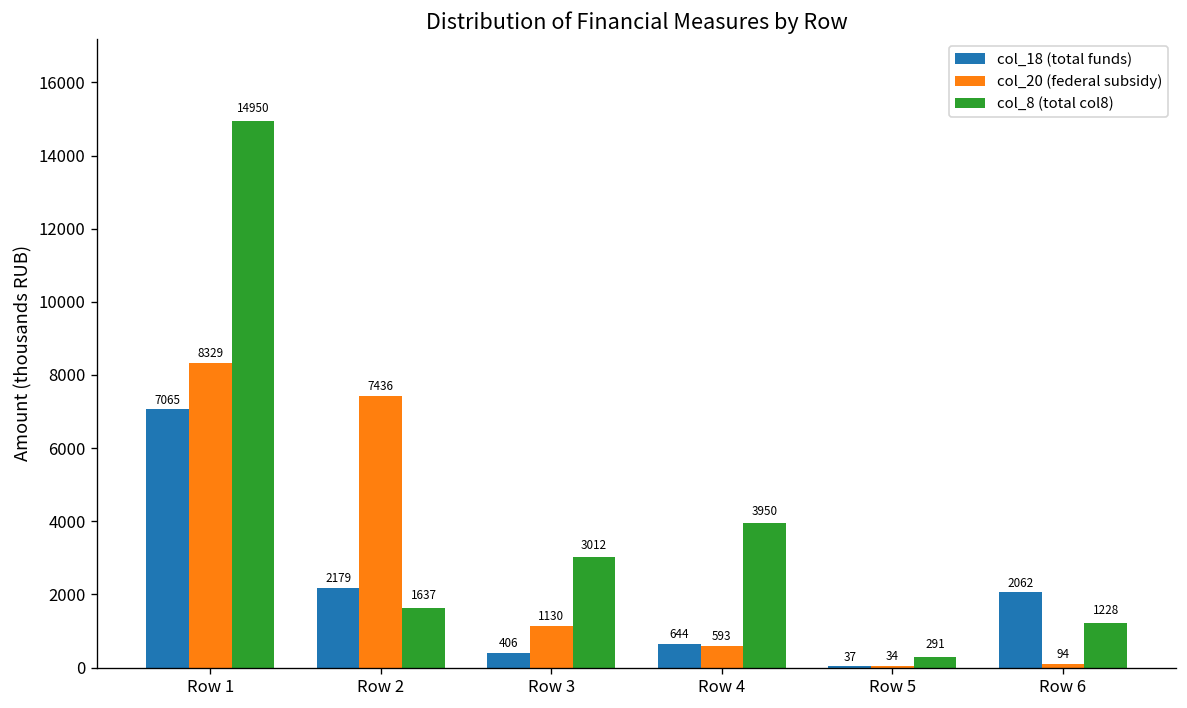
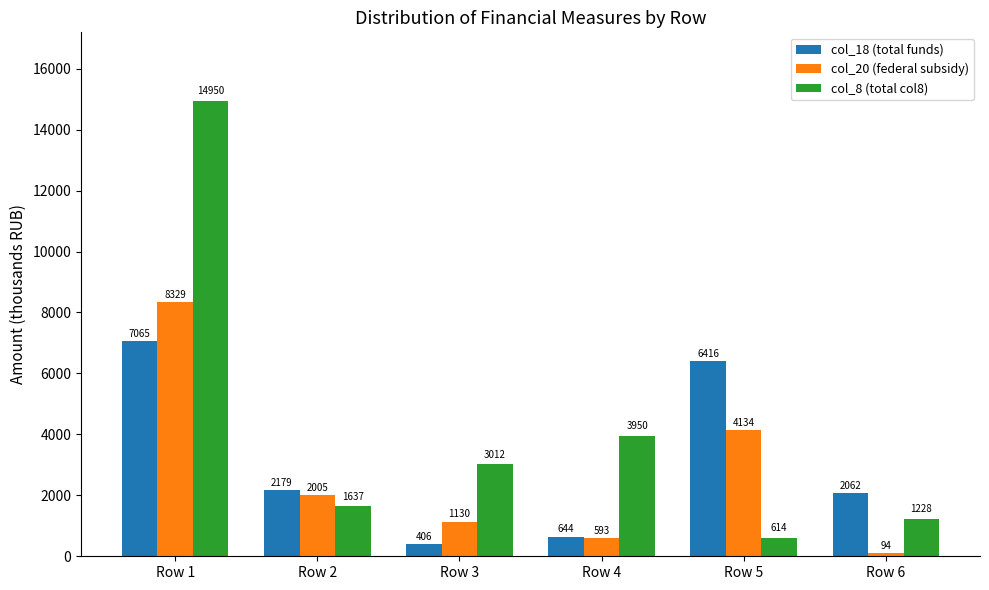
col_20 (federal subsidy), Row 2: 7436 -> 2005
col_18 (total funds), Row 5: 37 -> 6416
col_20 (federal subsidy), Row 5: 34 -> 4134
col_8 (total col8), Row 5: 291 -> 614
